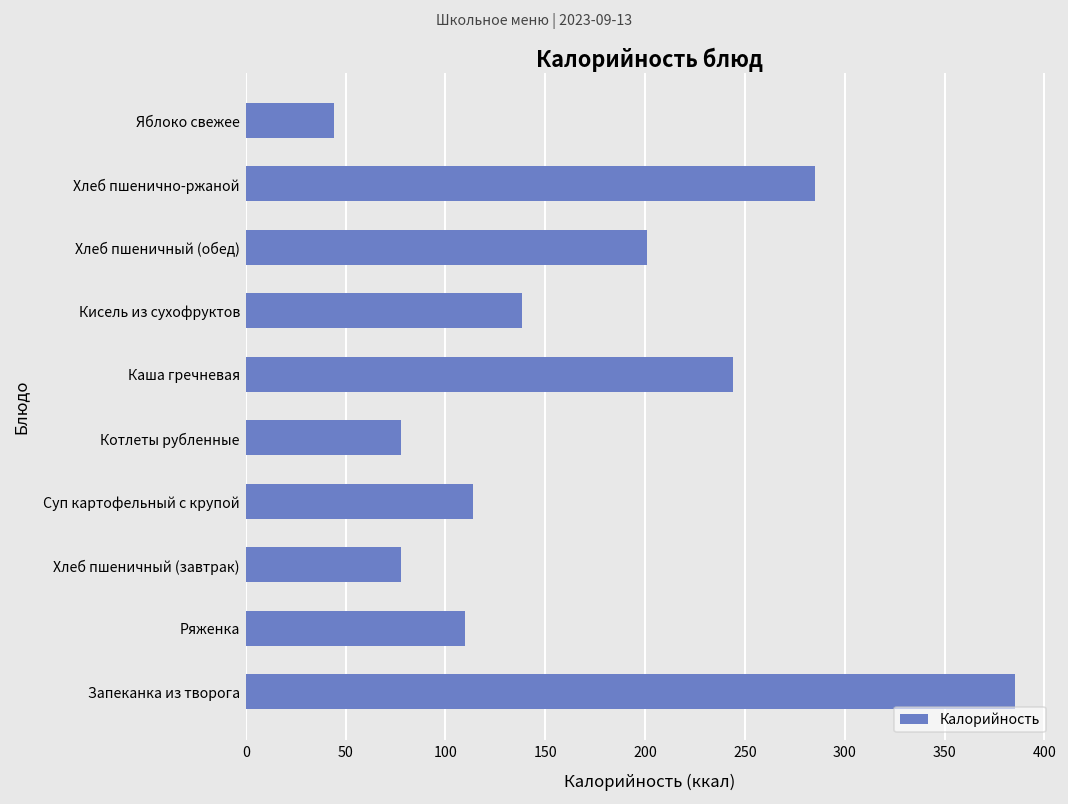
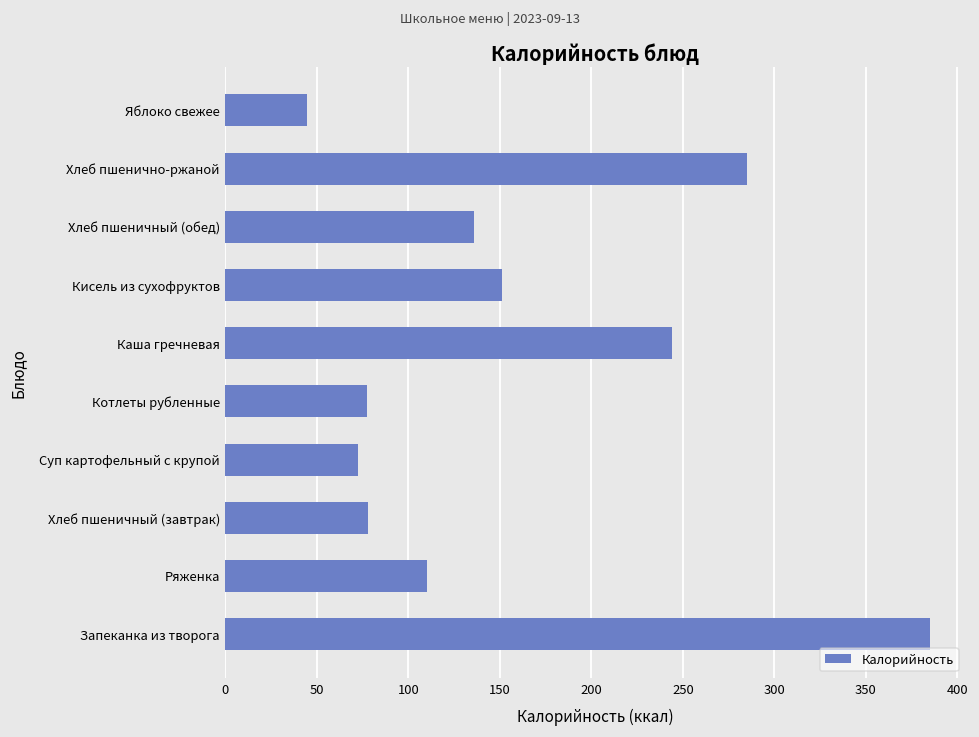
Хлеб пшеничный (обед): 201 -> 136
Кисель из сухофруктов: 138 -> 151
Суп картофельный с крупой: 114 -> 73
